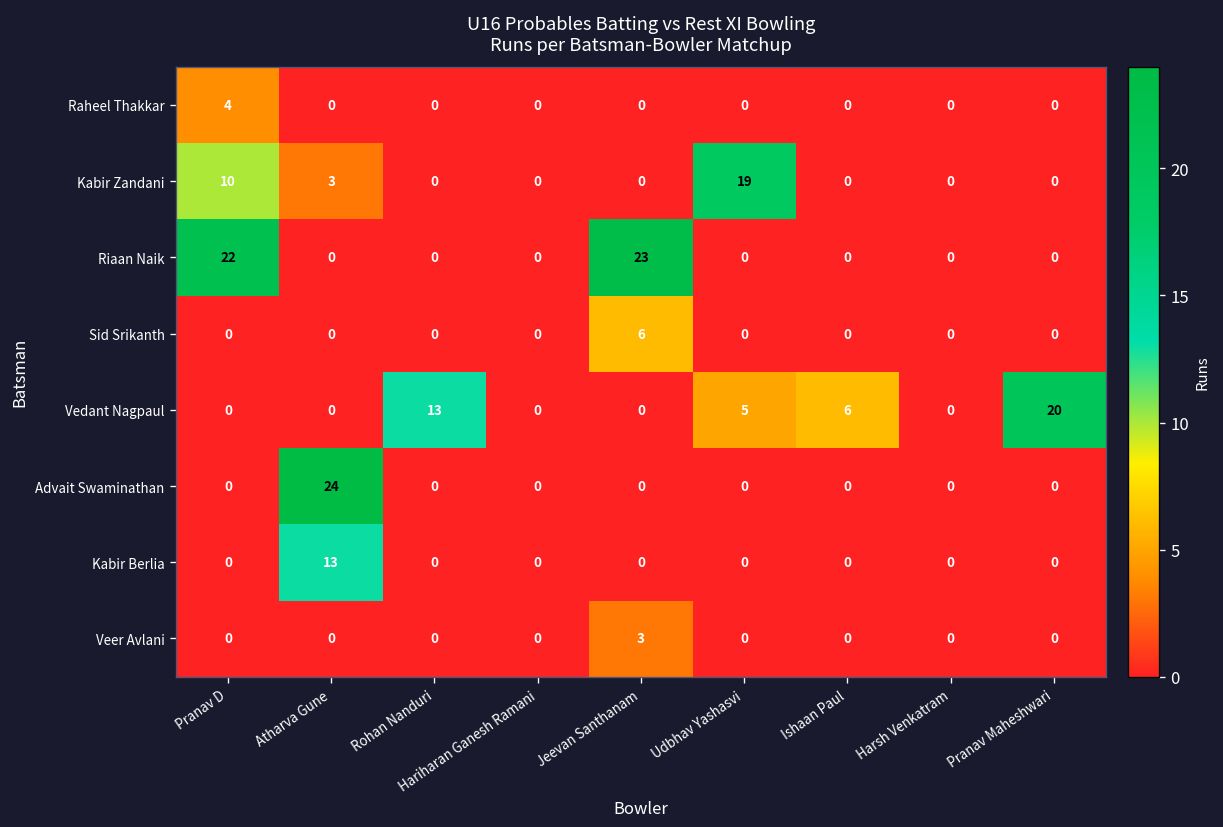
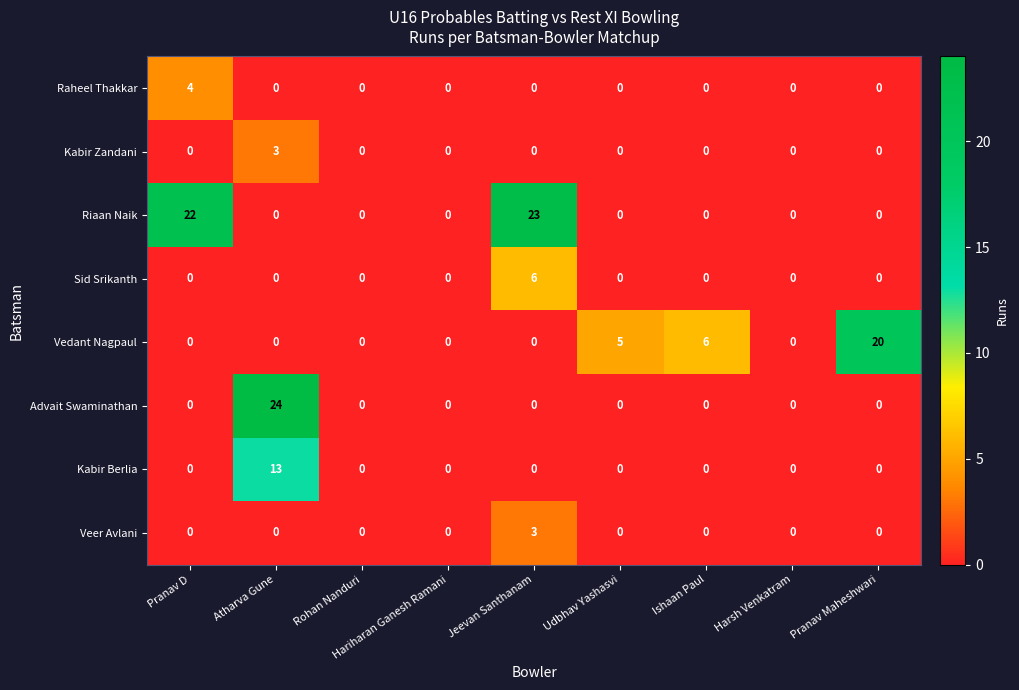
Kabir Zandani, Pranav D: 10 -> 0
Kabir Zandani, Udbhav Yashasvi: 19 -> 0
Vedant Nagpaul, Rohan Nanduri: 13 -> 0
